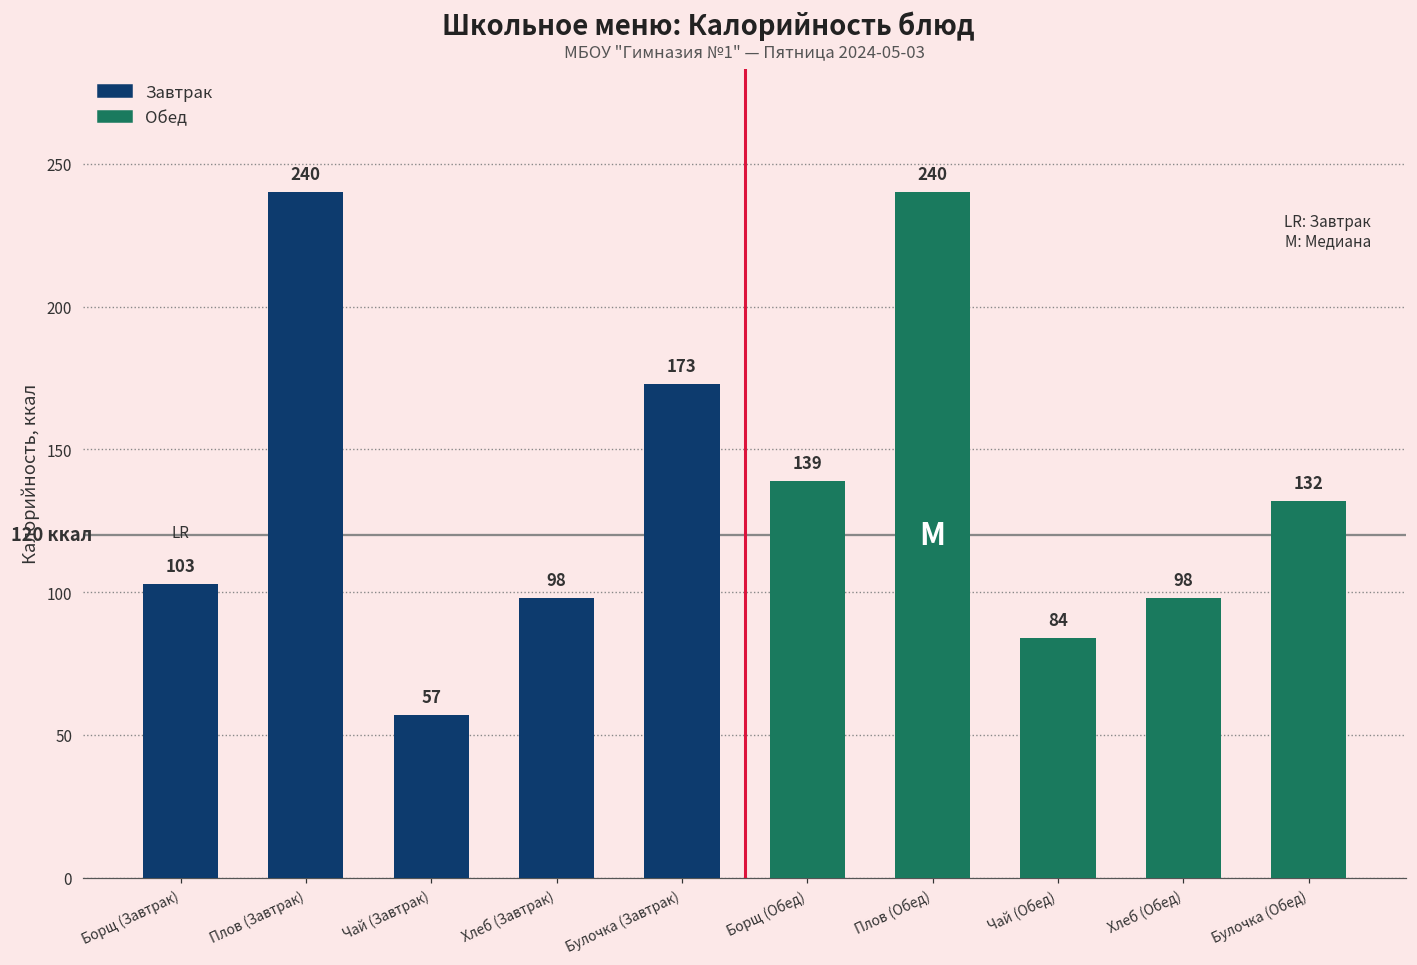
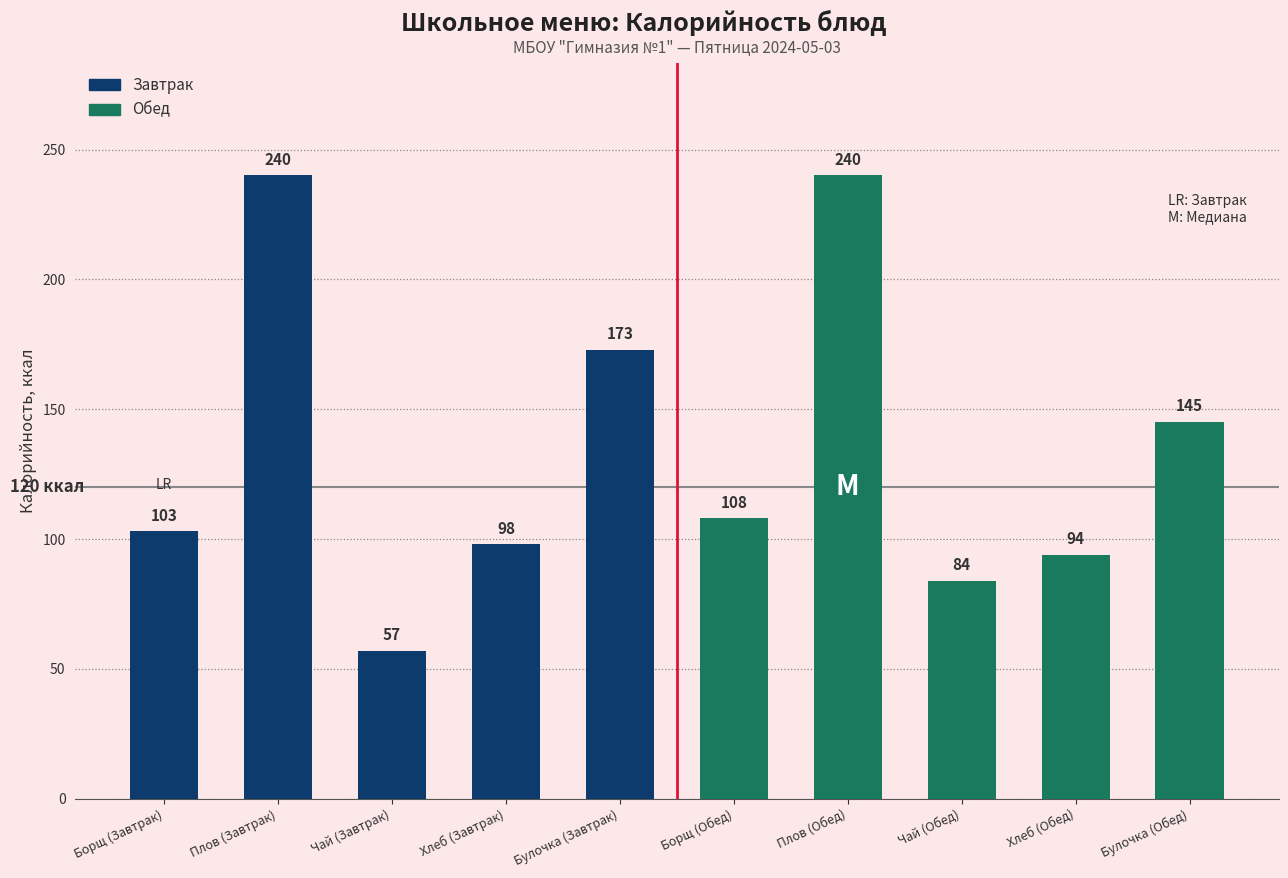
Обед, Борщ (Обед): 139 -> 108
Обед, Хлеб (Обед): 98 -> 94
Обед, Булочка (Обед): 132 -> 145
